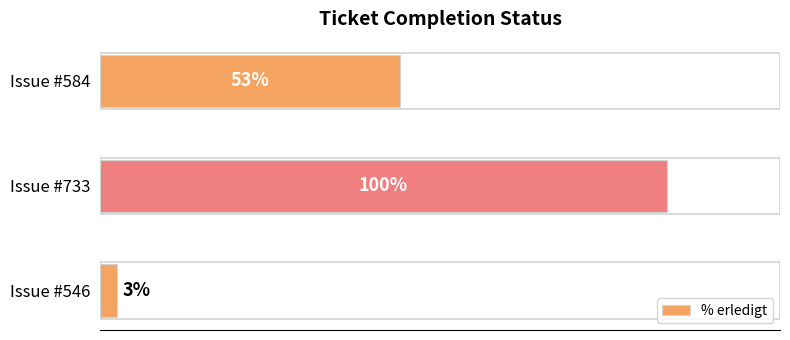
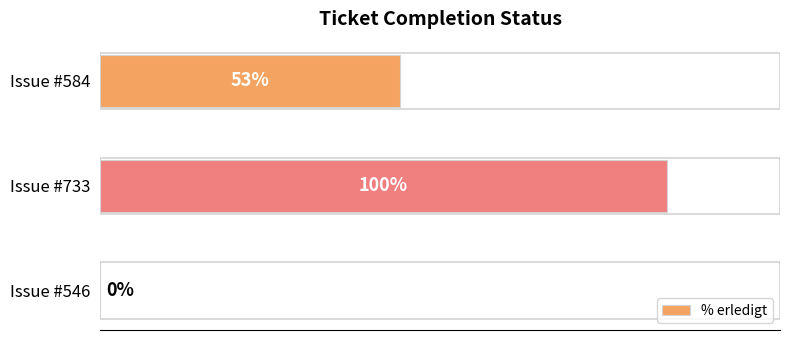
Issue #546: 3% -> 0%
